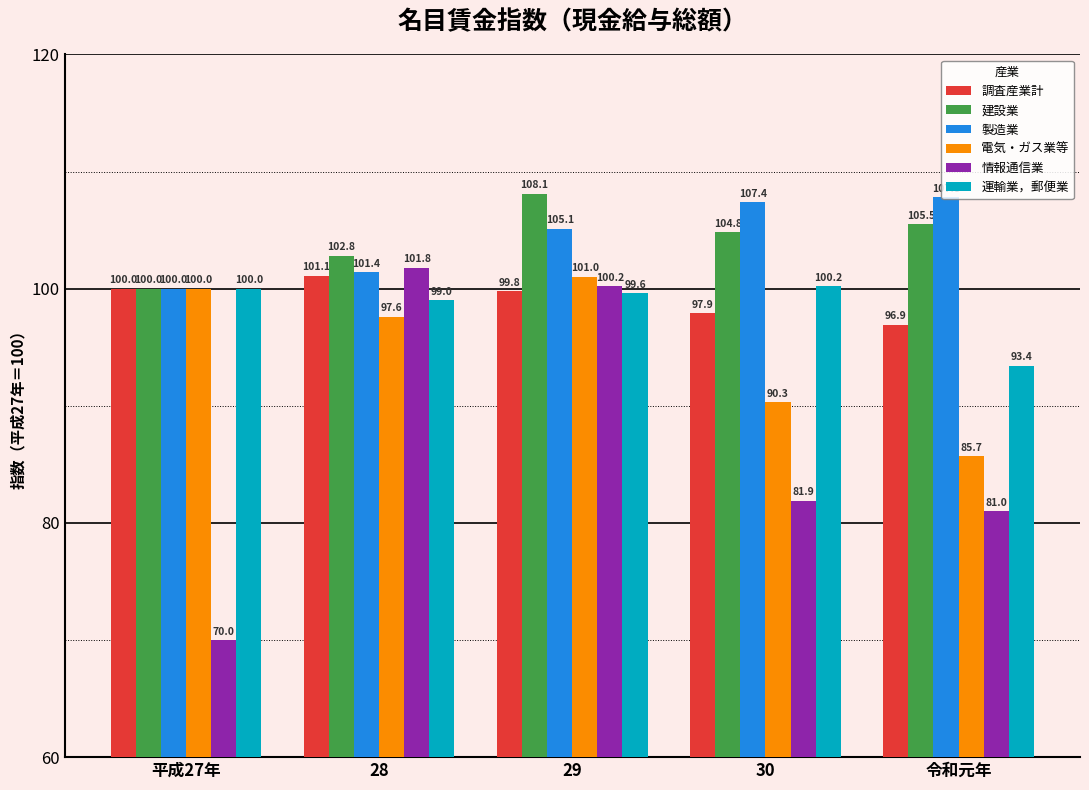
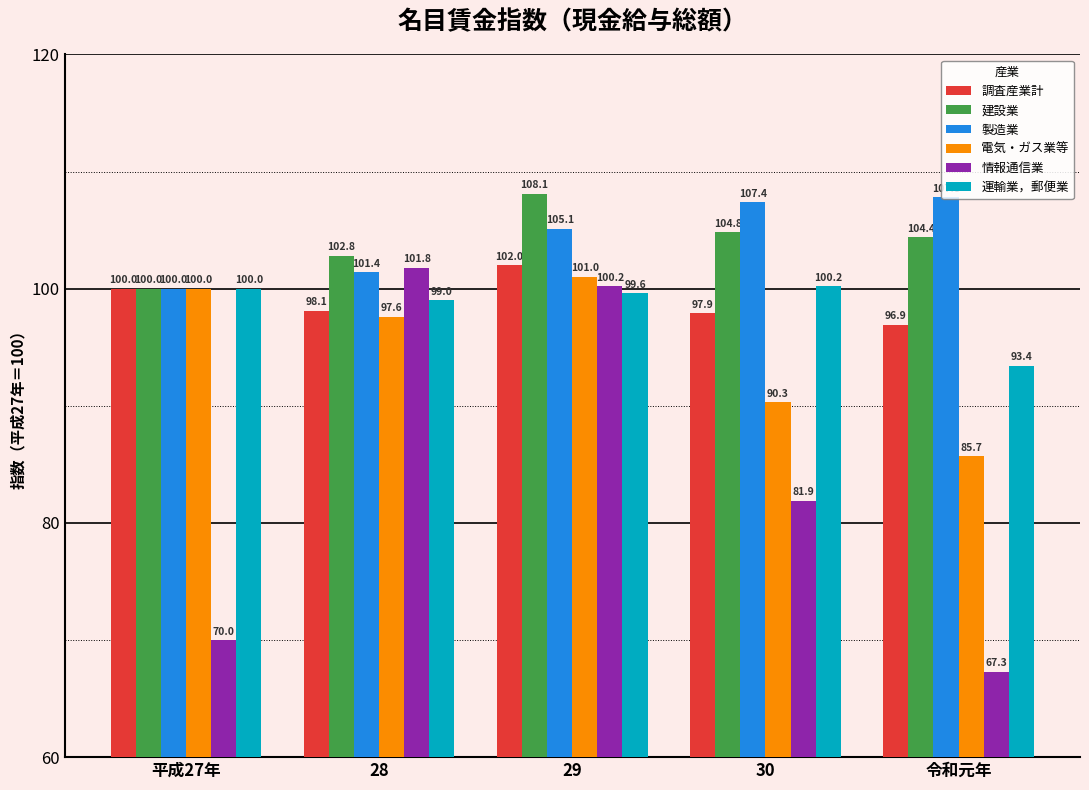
調査産業計, 28: 101.1 -> 98.1
調査産業計, 29: 99.8 -> 102.0
建設業, 令和元年: 105.5 -> 104.4
情報通信業, 令和元年: 81.0 -> 67.3
